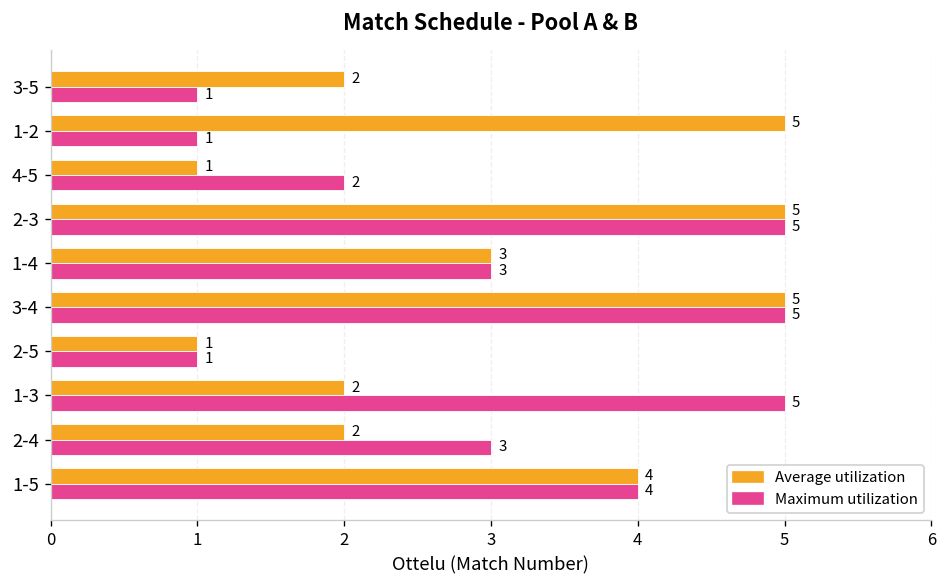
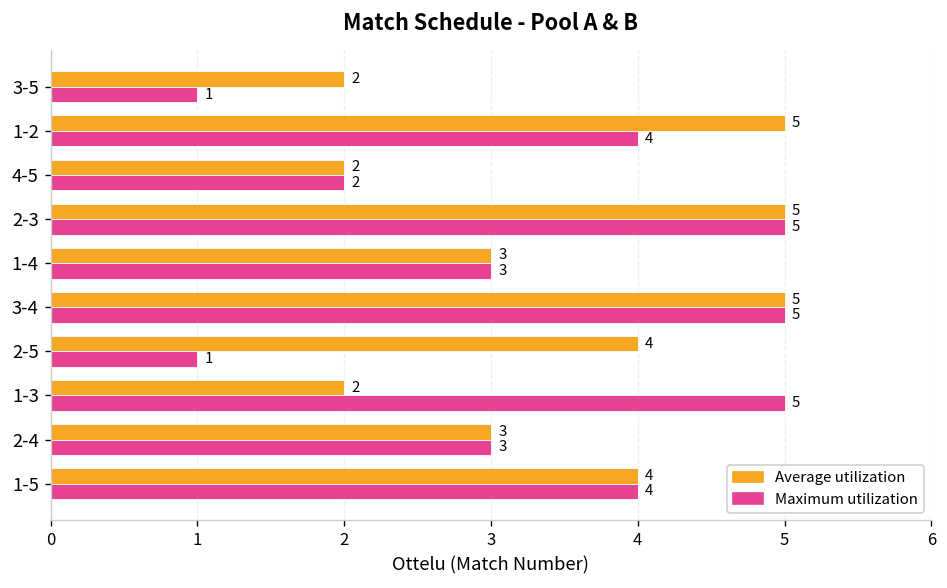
Maximum utilization, 1-2: 1 -> 4
Average utilization, 4-5: 1 -> 2
Average utilization, 2-5: 1 -> 4
Average utilization, 2-4: 2 -> 3
